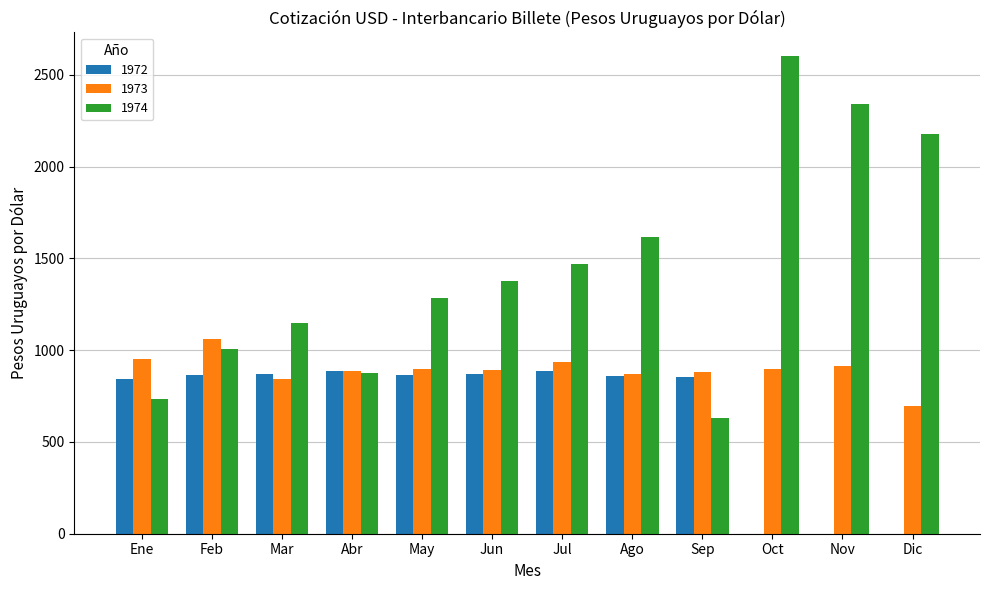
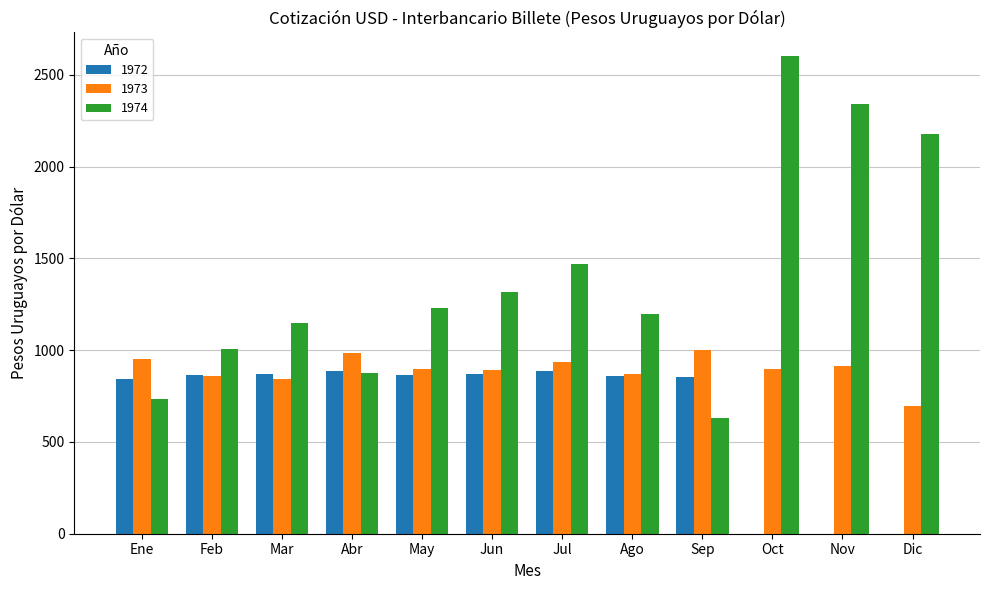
1973, Feb: 1060 -> 860
1973, Abr: 890 -> 980
1974, May: 1290 -> 1230
1974, Jun: 1380 -> 1320
1974, Ago: 1620 -> 1200
1973, Sep: 880 -> 1000
